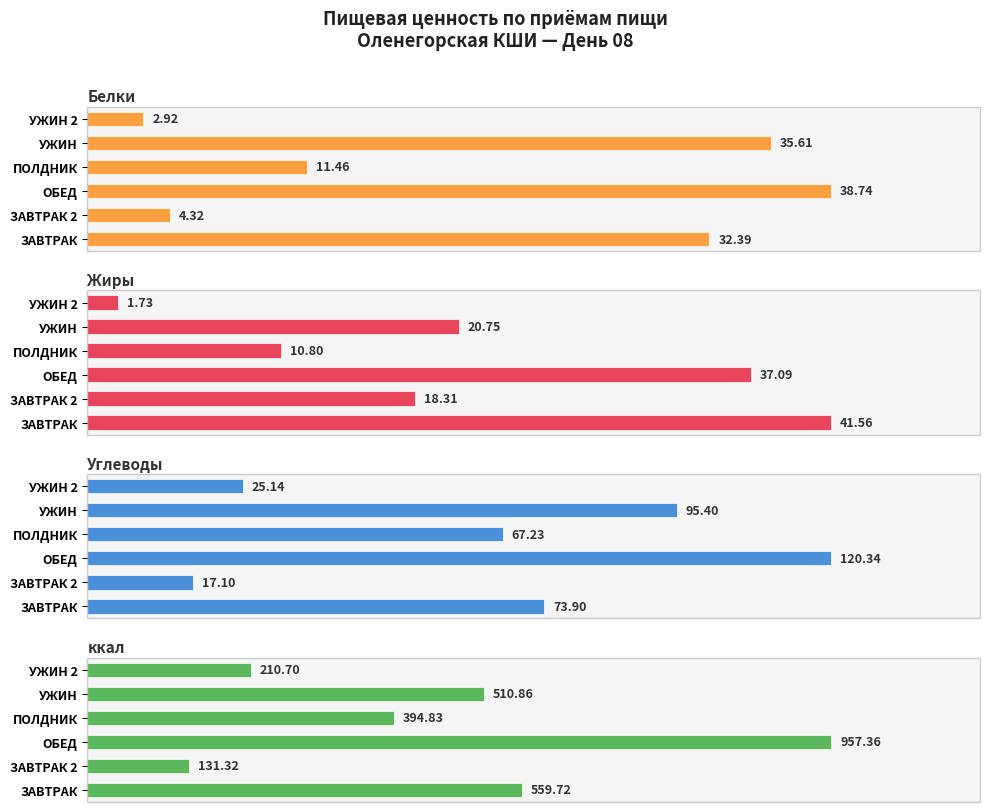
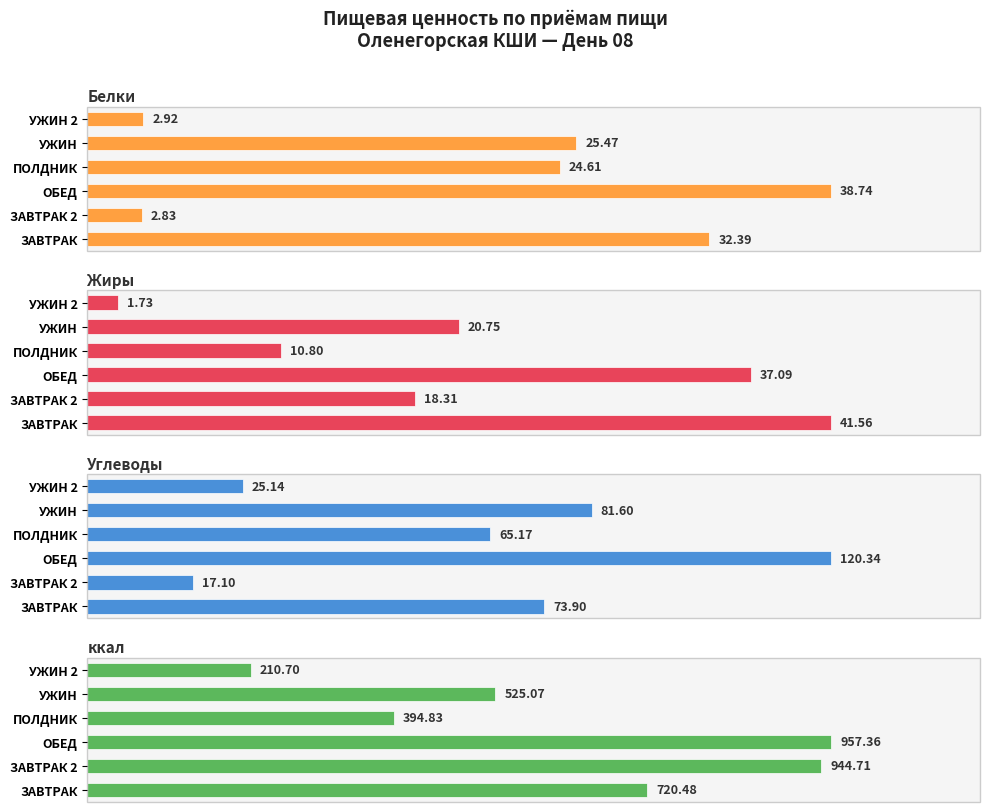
Белки, УЖИН: 35.61 -> 25.47
Белки, ПОЛДНИК: 11.46 -> 24.61
Белки, ЗАВТРАК 2: 4.32 -> 2.83
Углеводы, УЖИН: 95.40 -> 81.60
Углеводы, ПОЛДНИК: 67.23 -> 65.17
ккал, УЖИН: 510.86 -> 525.07
ккал, ЗАВТРАК 2: 131.32 -> 944.71
ккал, ЗАВТРАК: 559.72 -> 720.48
